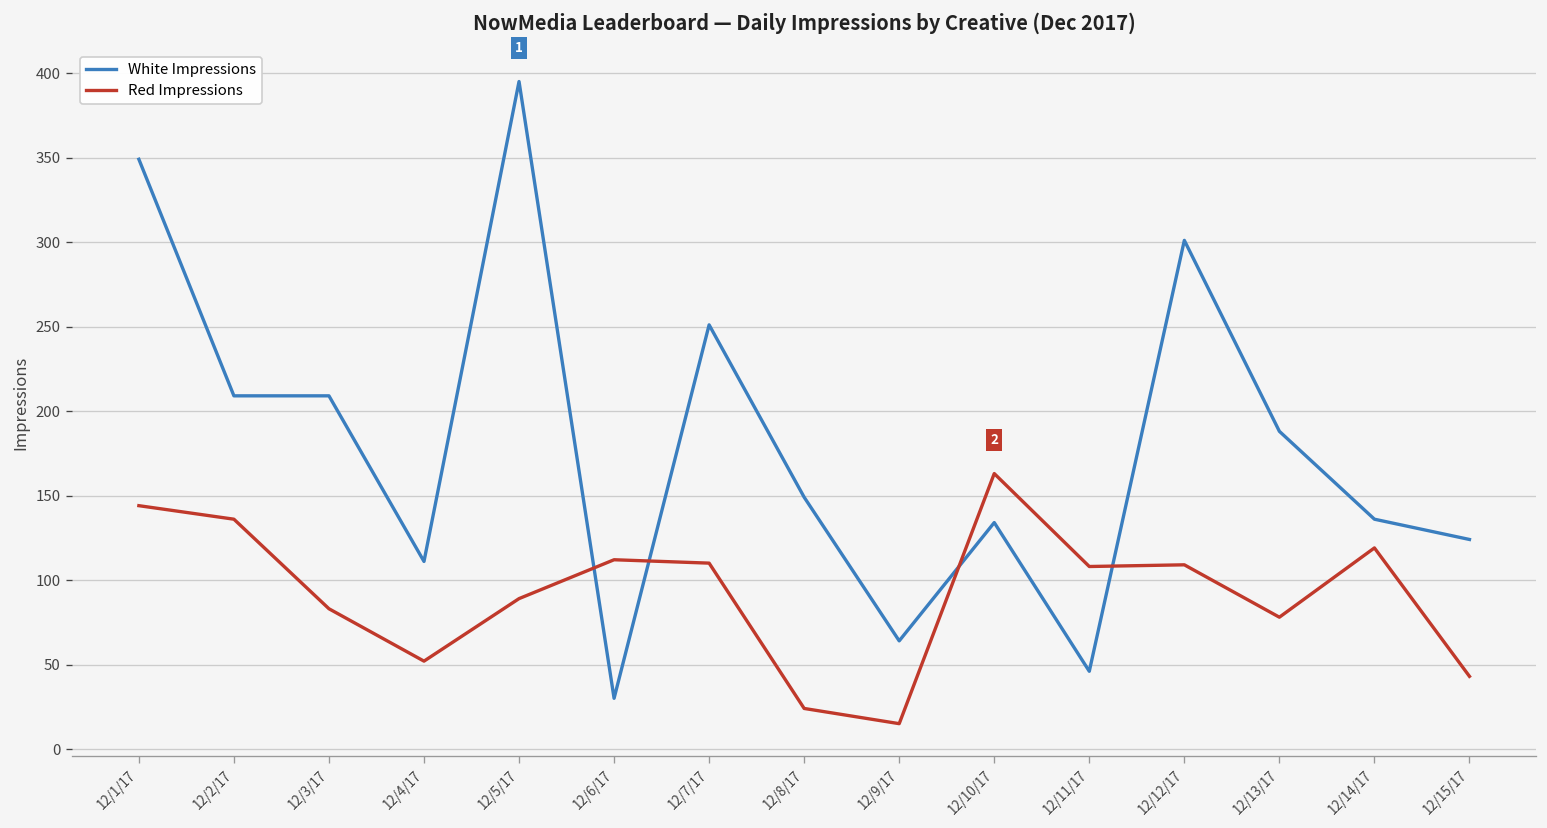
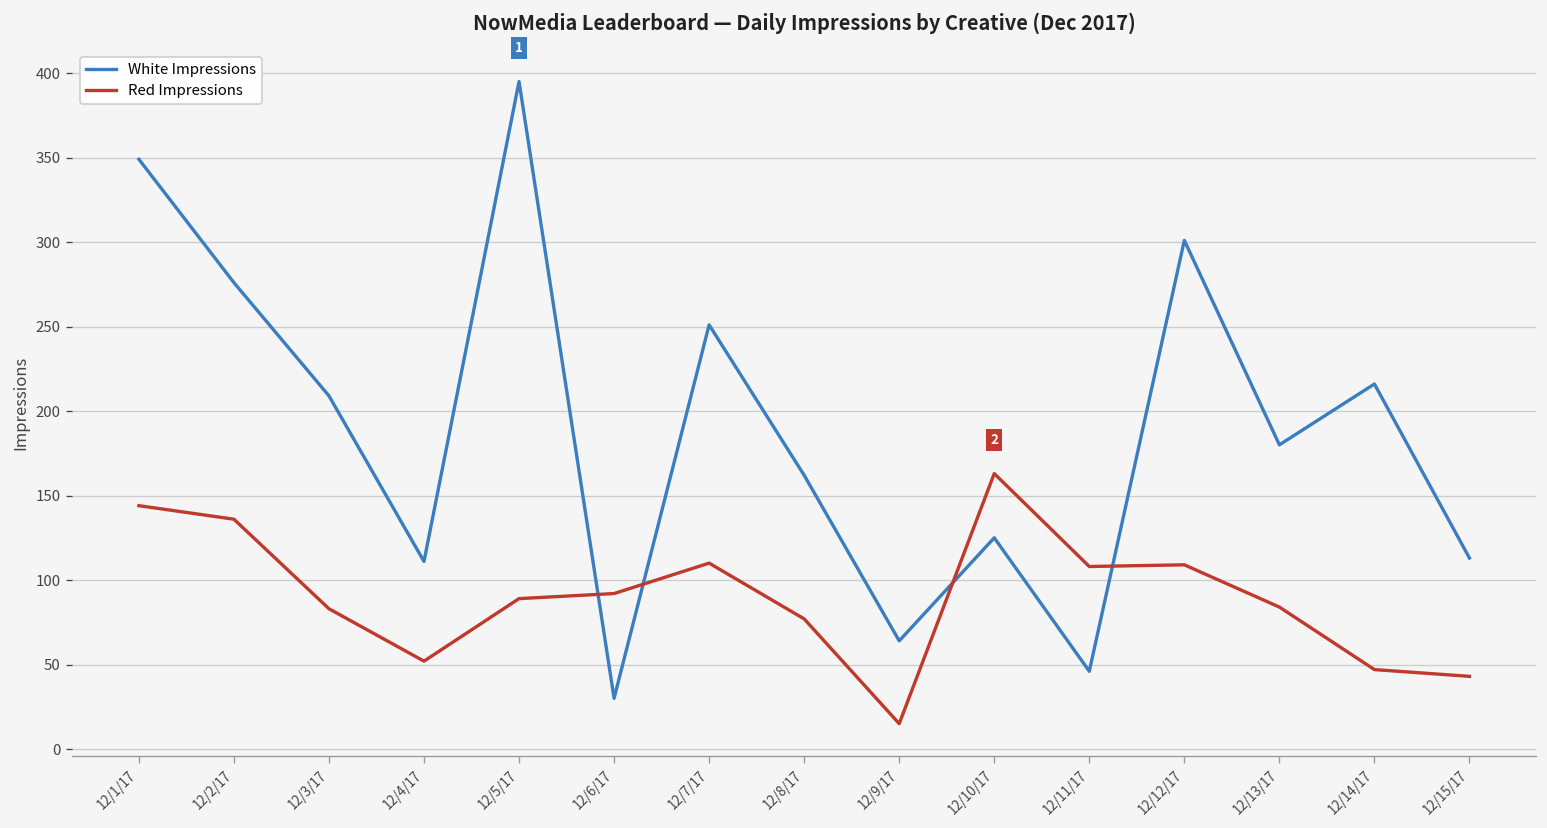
White Impressions, 12/2/17: 209 -> 276
Red Impressions, 12/6/17: 112 -> 92
White Impressions, 12/8/17: 149 -> 162
Red Impressions, 12/8/17: 24 -> 77
White Impressions, 12/10/17: 134 -> 125
White Impressions, 12/13/17: 188 -> 180
Red Impressions, 12/13/17: 78 -> 84
White Impressions, 12/14/17: 136 -> 216
Red Impressions, 12/14/17: 119 -> 47
White Impressions, 12/15/17: 124 -> 113
